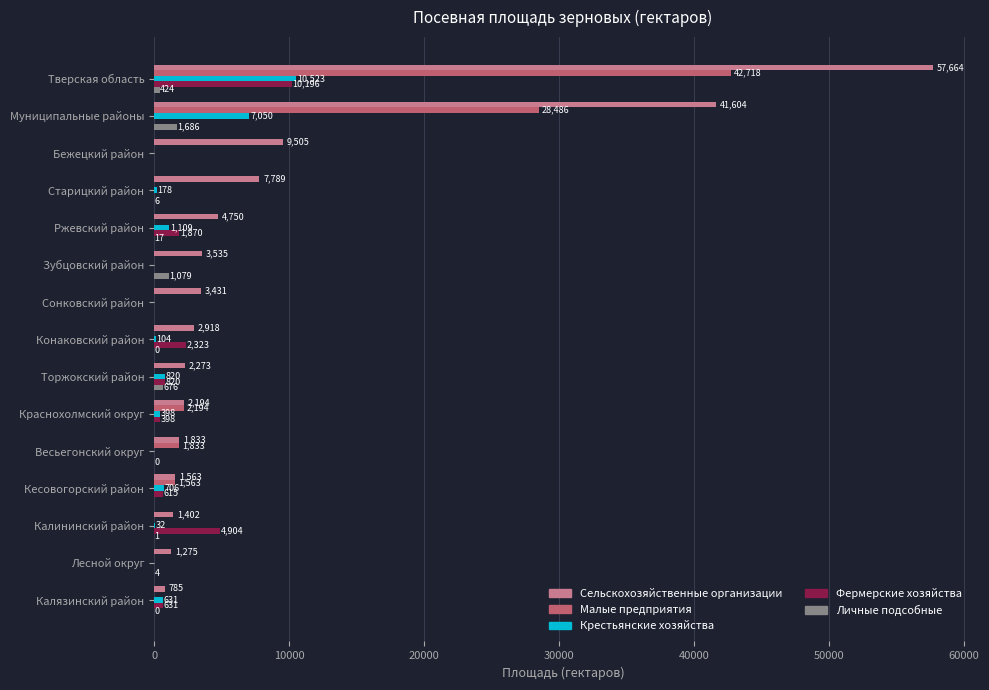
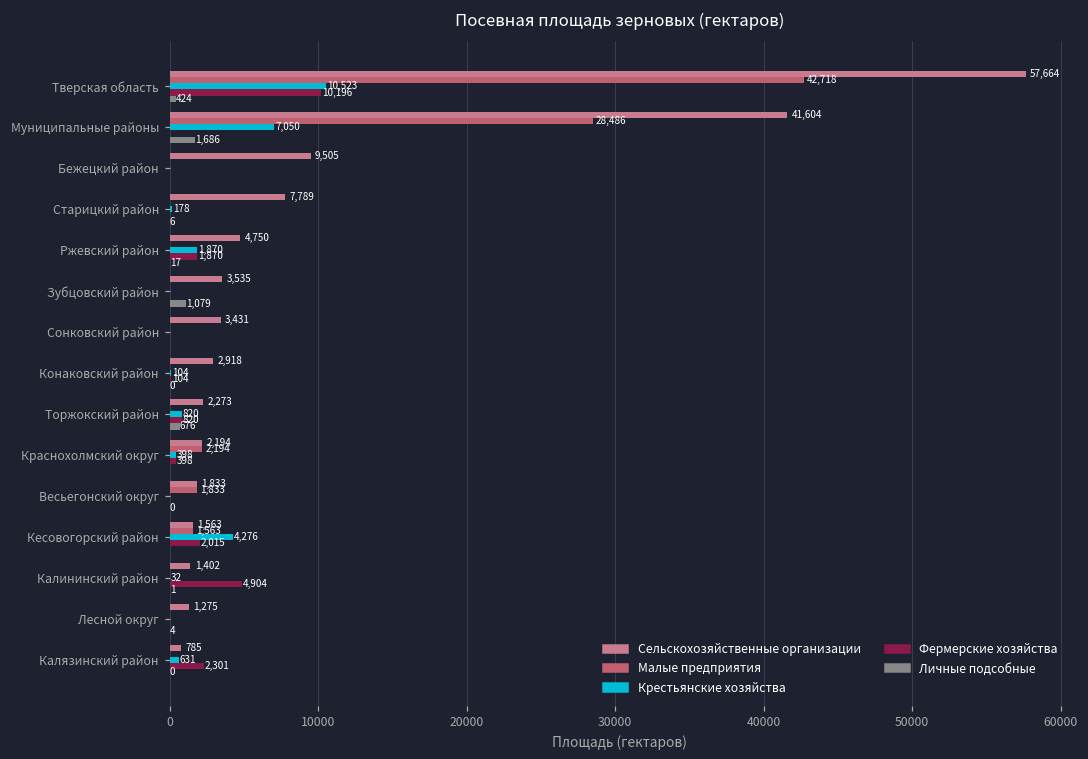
Крестьянские хозяйства, Ржевский район: 1,109 -> 1,870
Фермерские хозяйства, Конаковский район: 2,323 -> 104
Крестьянские хозяйства, Кесовогорский район: 706 -> 4,276
Фермерские хозяйства, Кесовогорский район: 615 -> 2,015
Фермерские хозяйства, Калязинский район: 631 -> 2,301
